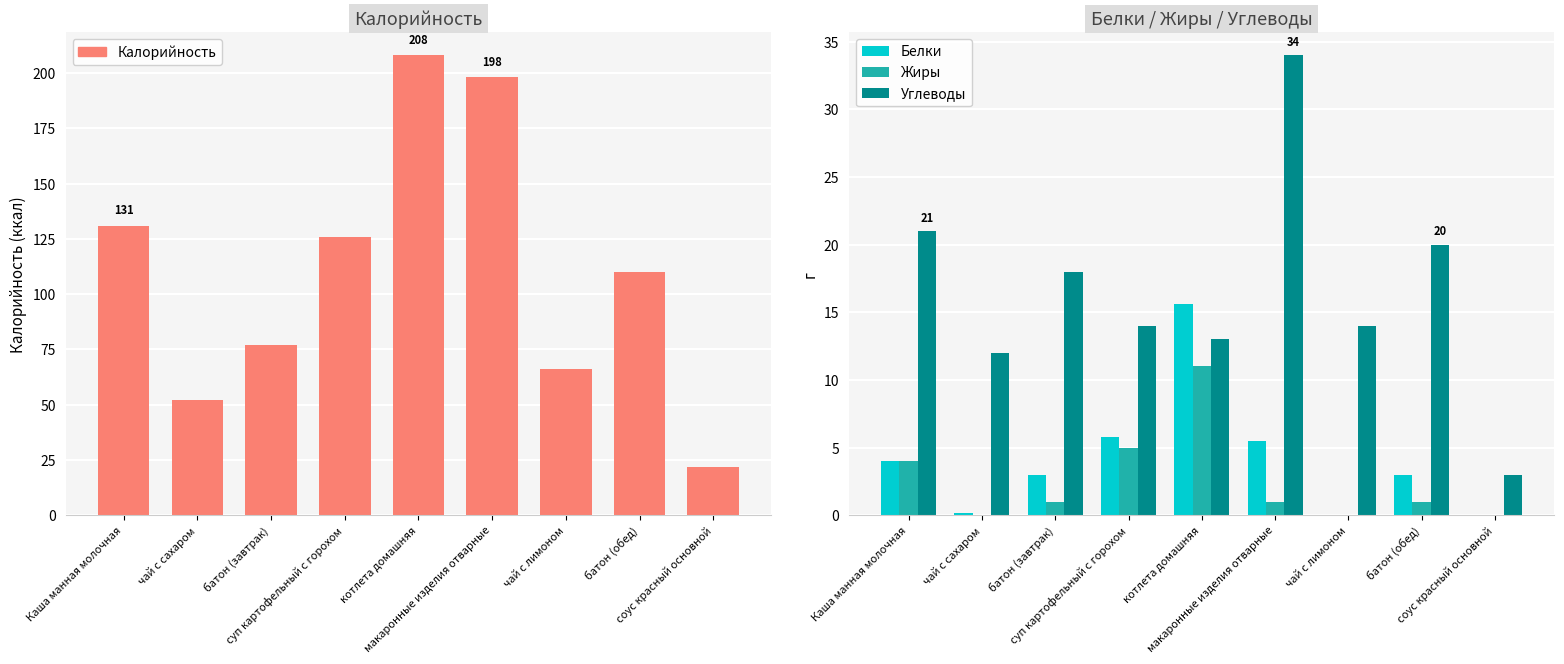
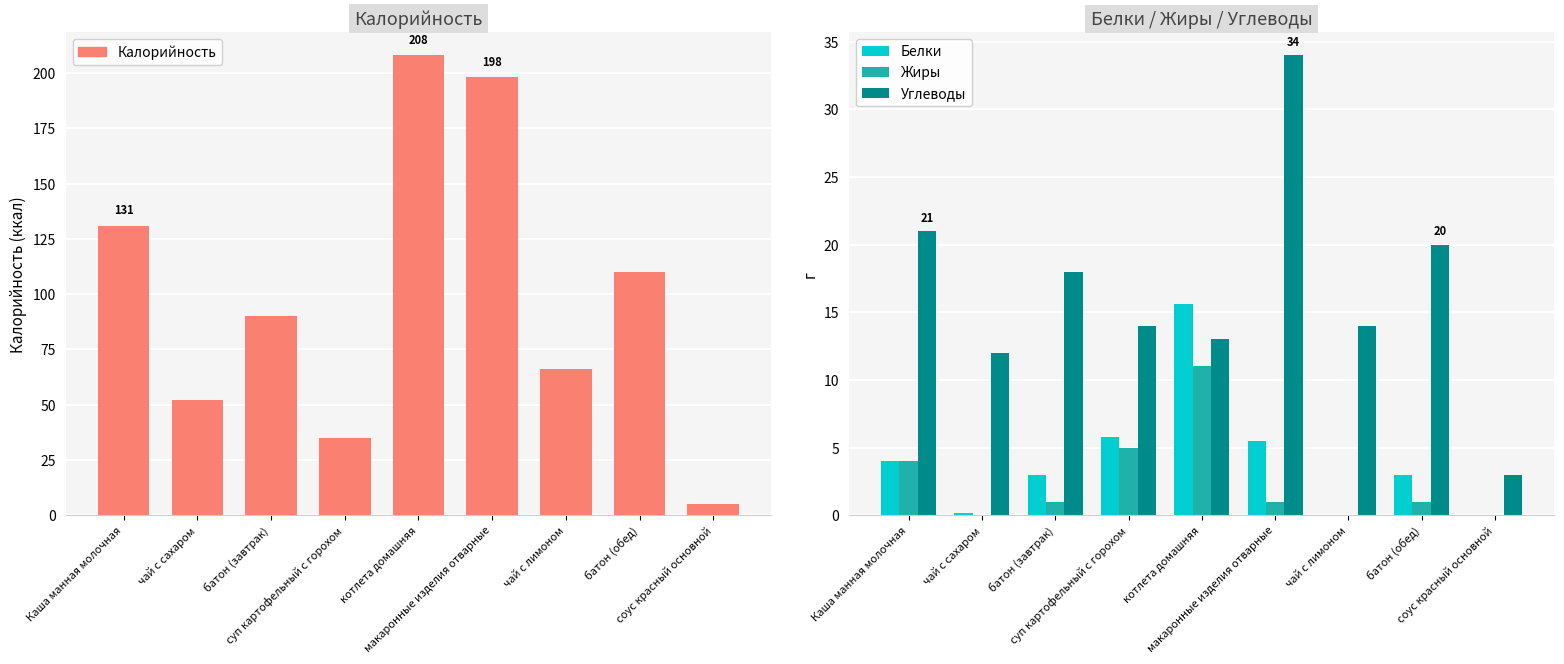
Калорийность, батон (завтрак): 77 -> 90
Калорийность, суп картофельный с горохом: 126 -> 35
Калорийность, соус красный основной: 22 -> 5
